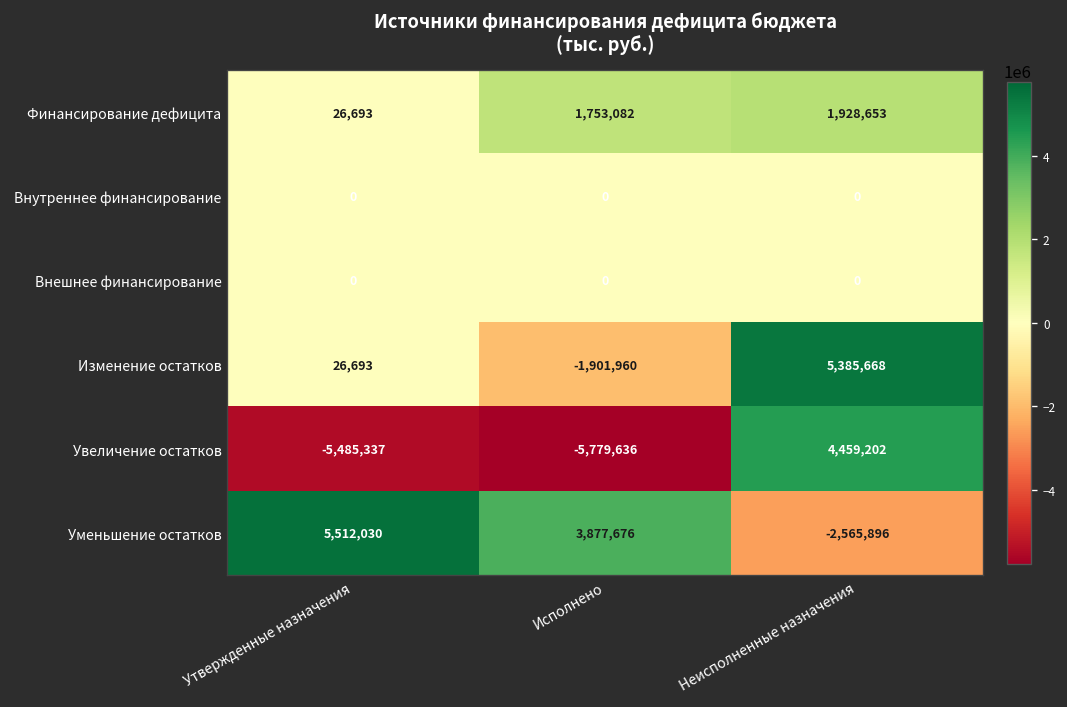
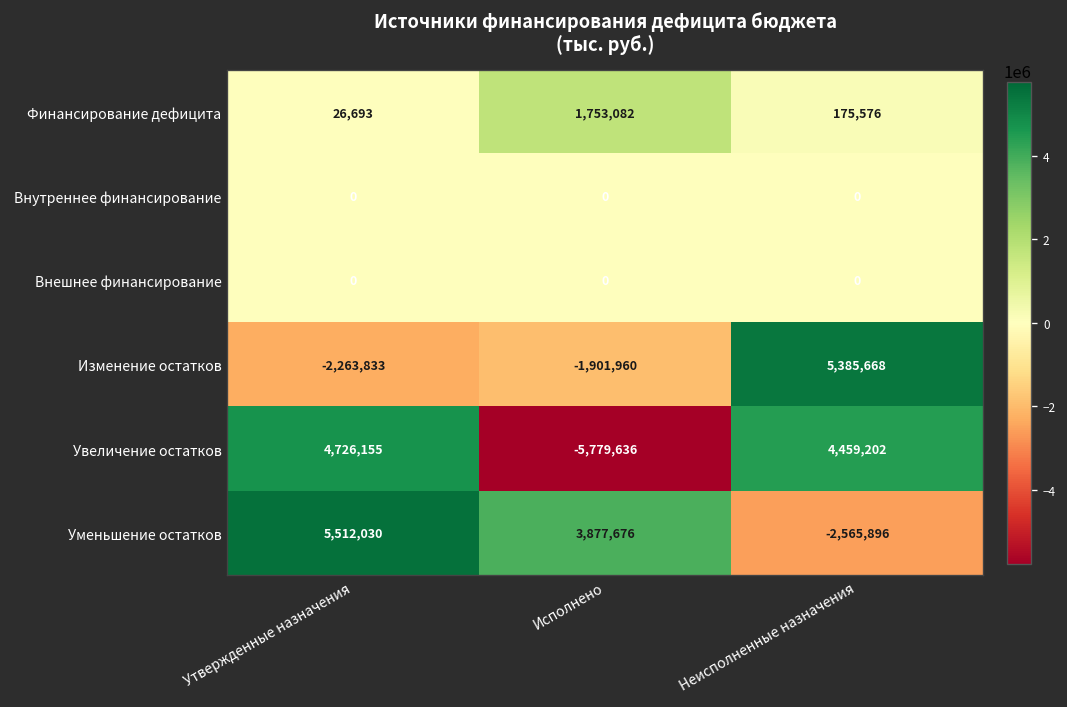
Финансирование дефицита, Неисполненные назначения: 1,928,653 -> 175,576
Изменение остатков, Утвержденные назначения: 26,693 -> -2,263,833
Увеличение остатков, Утвержденные назначения: -5,485,337 -> 4,726,155
